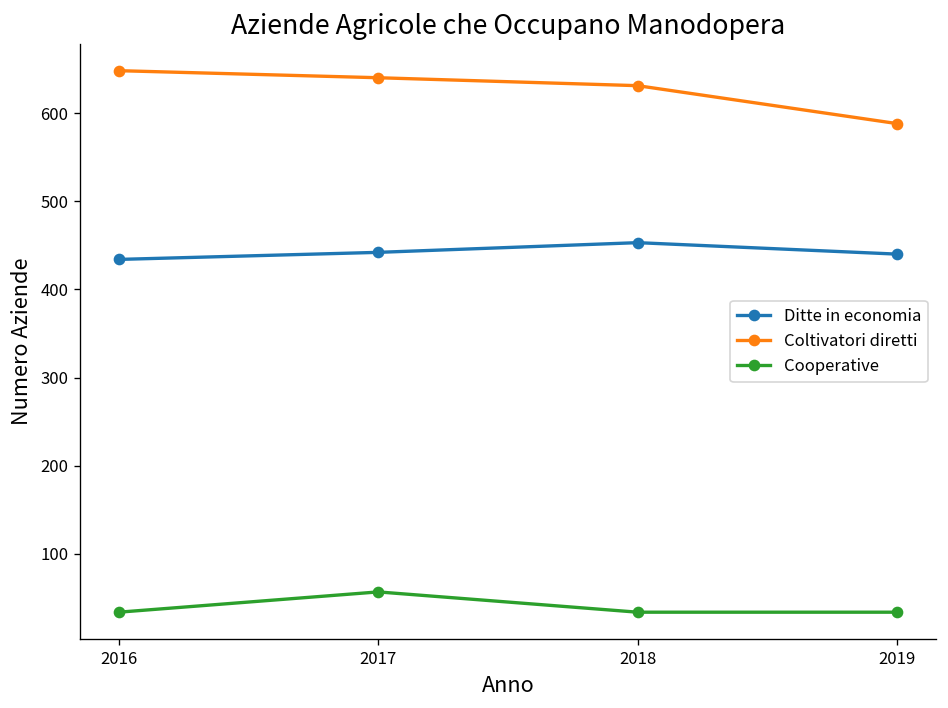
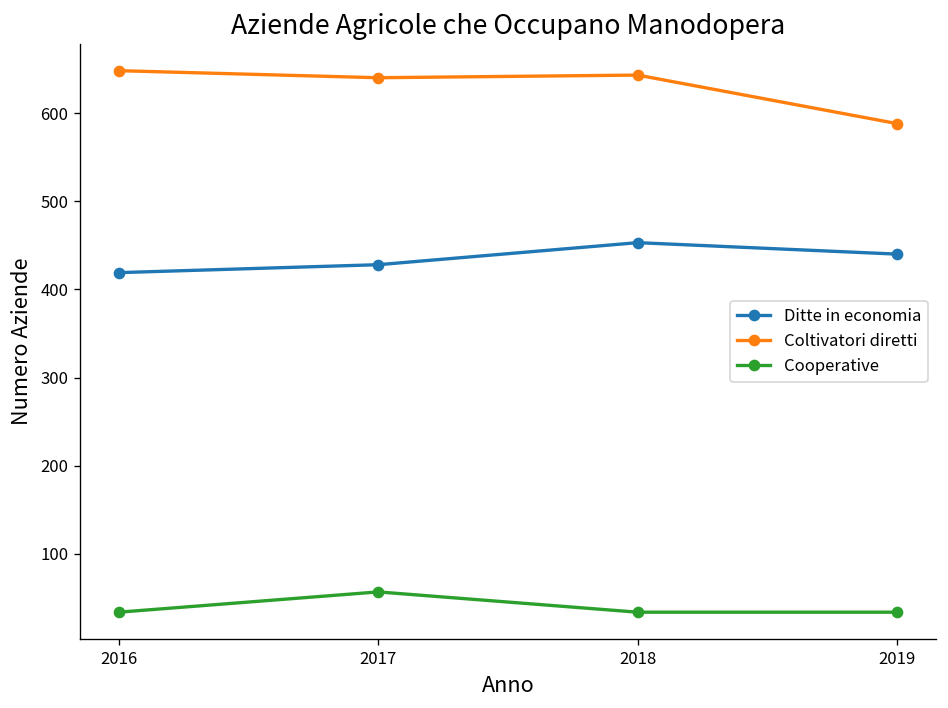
Ditte in economia, 2016: 430 -> 420
Ditte in economia, 2017: 440 -> 430
Coltivatori diretti, 2018: 630 -> 640
